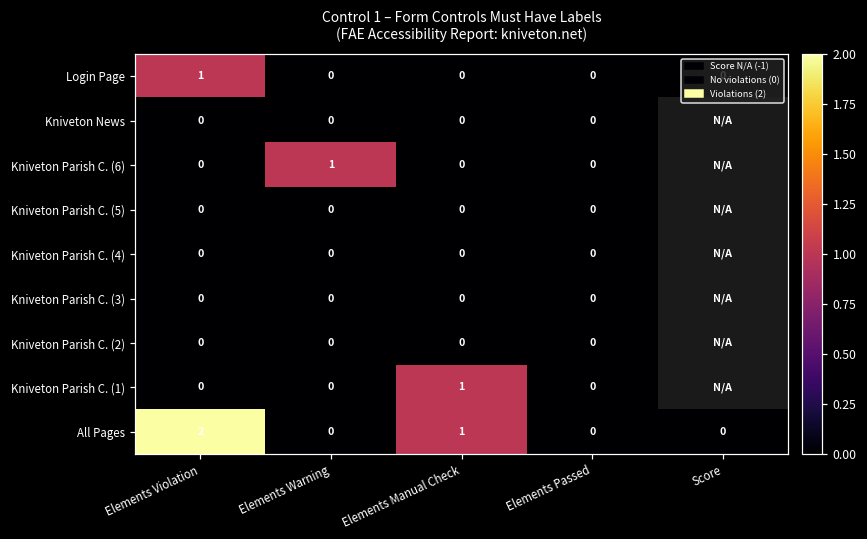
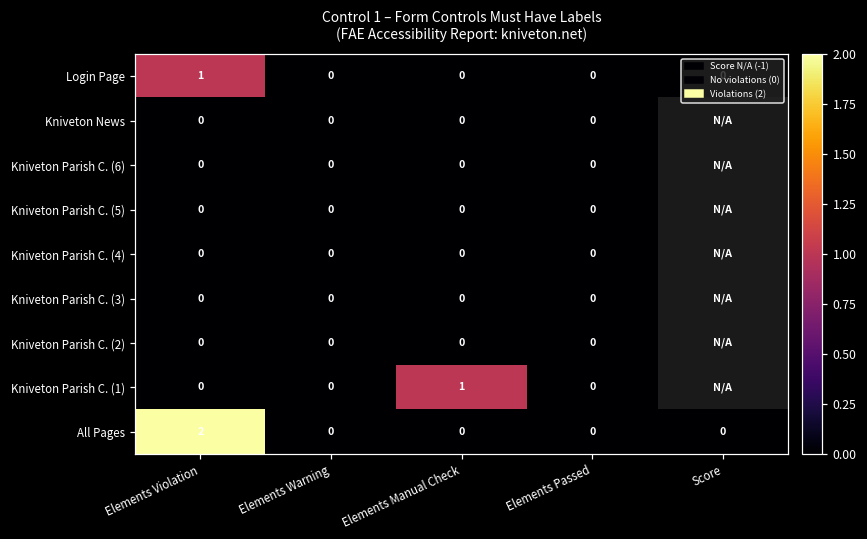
Kniveton Parish C. (6), Elements Warning: 1 -> 0
All Pages, Elements Manual Check: 1 -> 0
